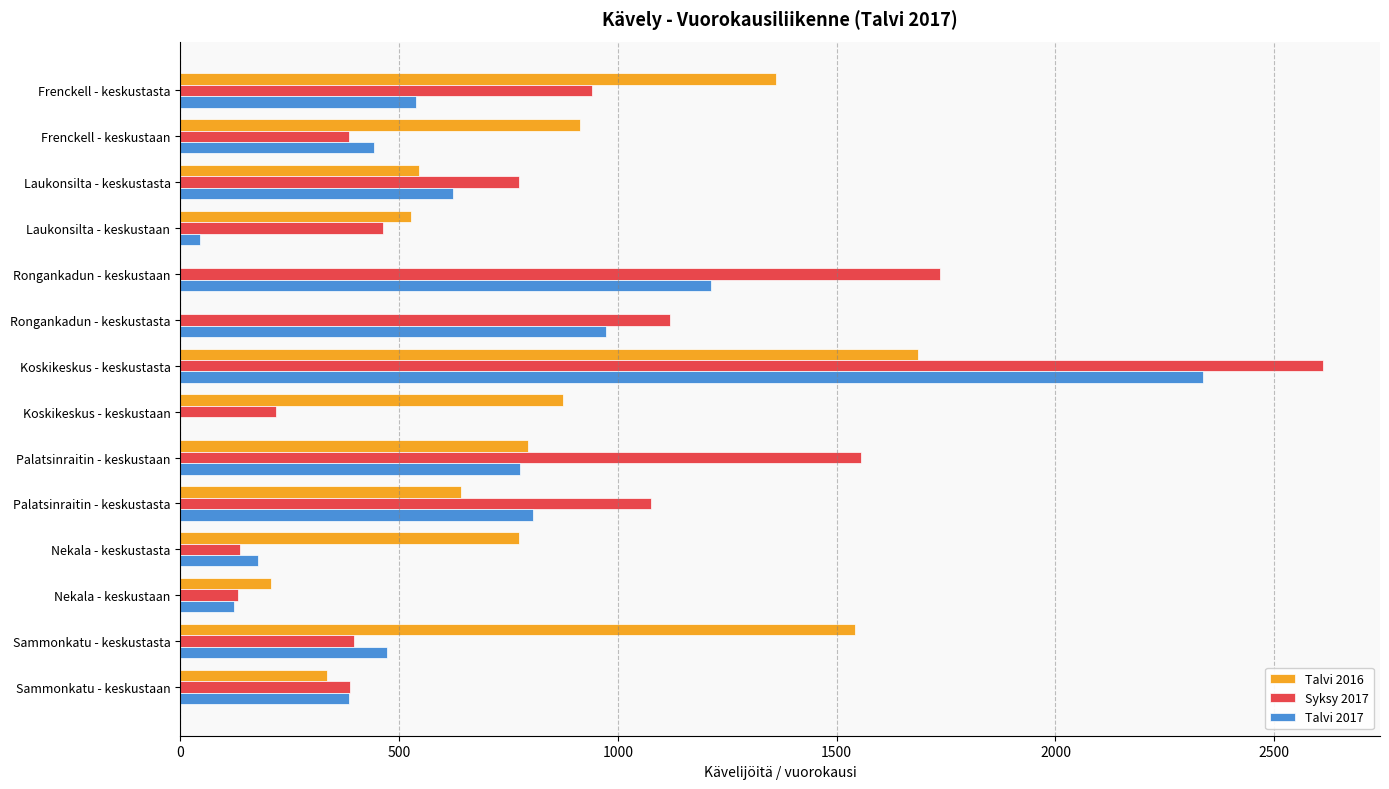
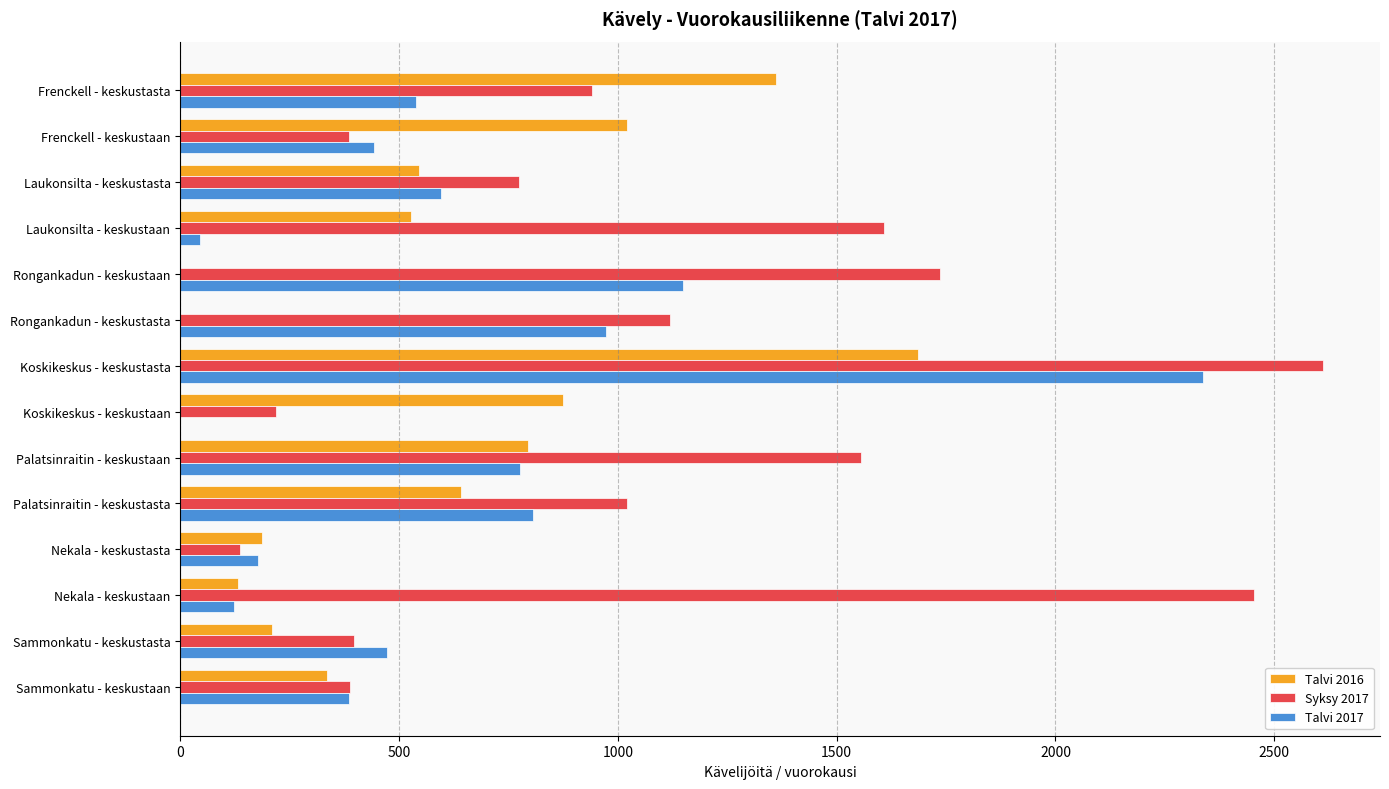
Talvi 2016, Frenckell - keskustaan: 910 -> 1020
Talvi 2017, Laukonsilta - keskustasta: 620 -> 600
Syksy 2017, Laukonsilta - keskustaan: 460 -> 1610
Talvi 2017, Rongankadun - keskustaan: 1210 -> 1150
Syksy 2017, Palatsinraitin - keskustasta: 1080 -> 1020
Talvi 2016, Nekala - keskustasta: 770 -> 190
Talvi 2016, Nekala - keskustaan: 210 -> 130
Syksy 2017, Nekala - keskustaan: 130 -> 2450
Talvi 2016, Sammonkatu - keskustasta: 1540 -> 210
